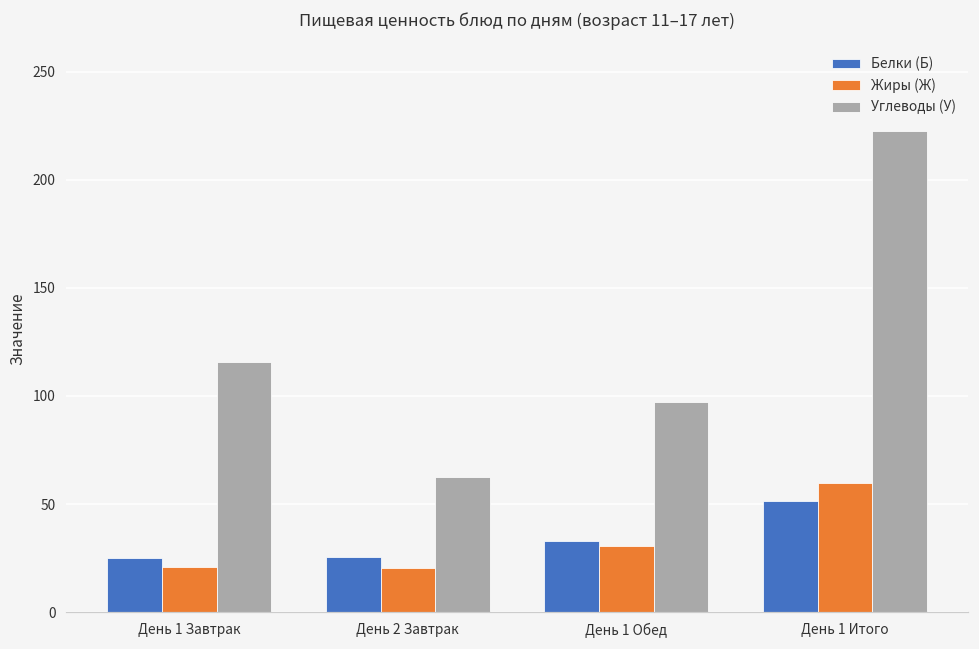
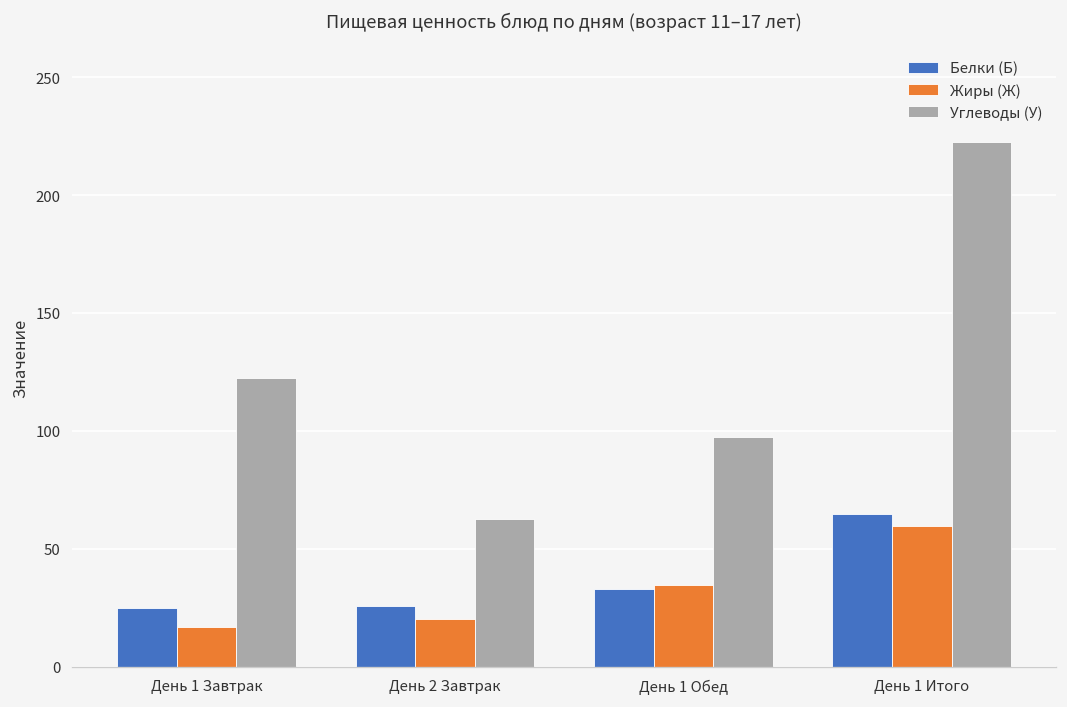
Жиры (Ж), День 1 Завтрак: 21 -> 17
Углеводы (У), День 1 Завтрак: 116 -> 122
Жиры (Ж), День 1 Обед: 30 -> 35
Белки (Б), День 1 Итого: 52 -> 65
